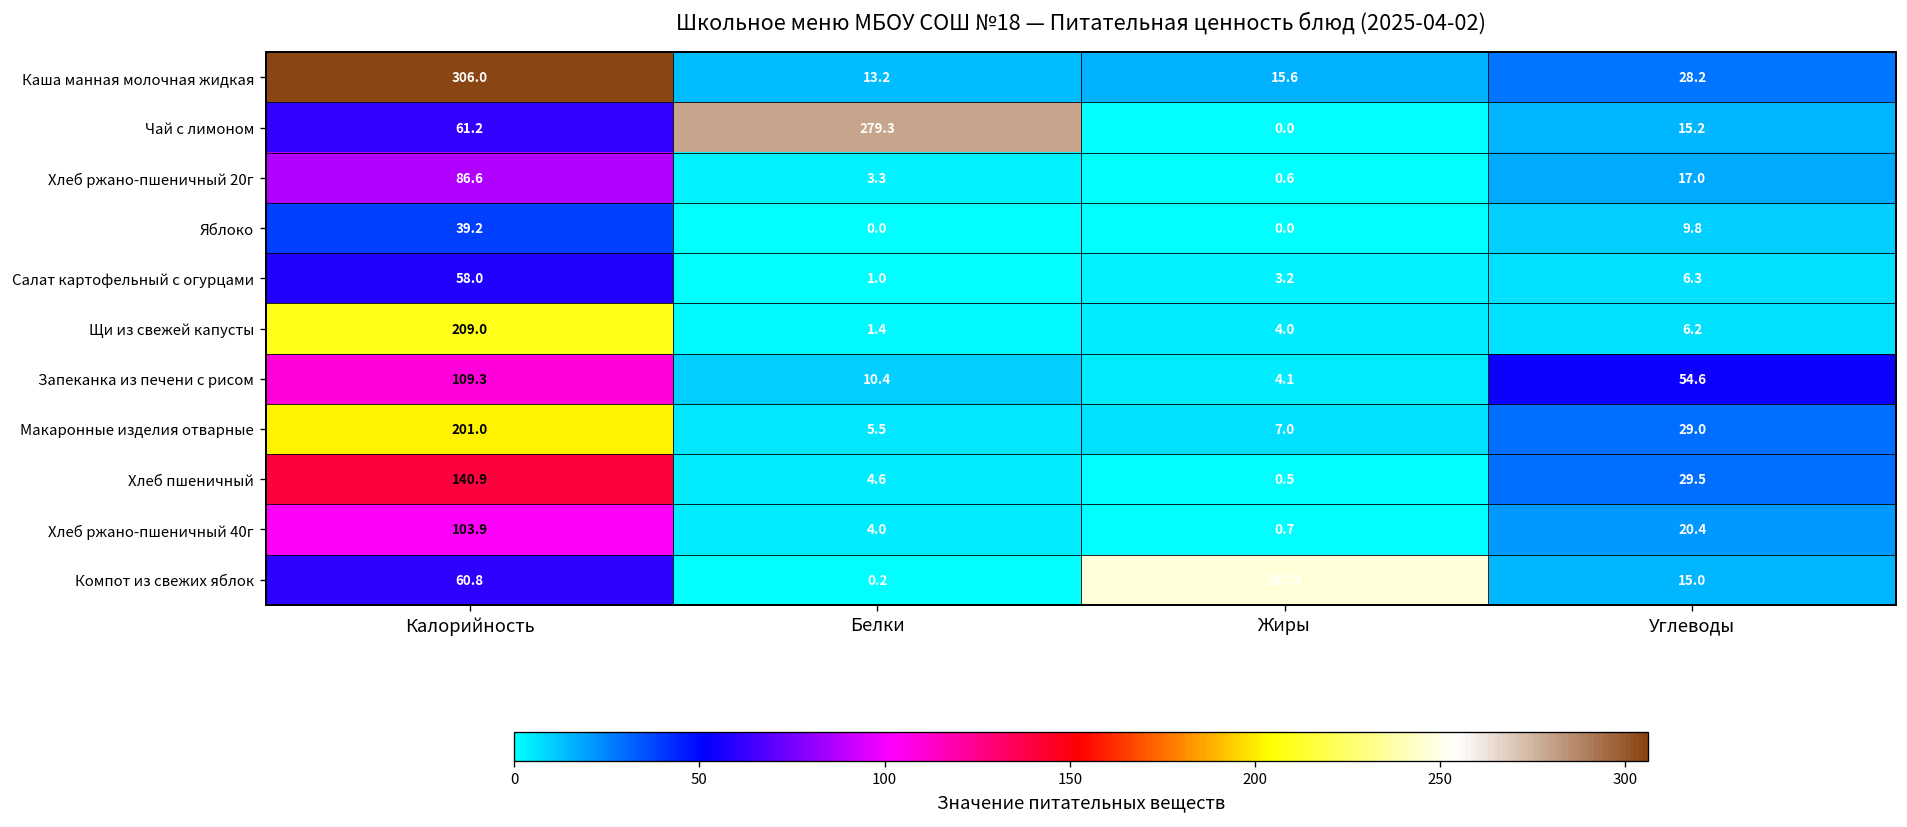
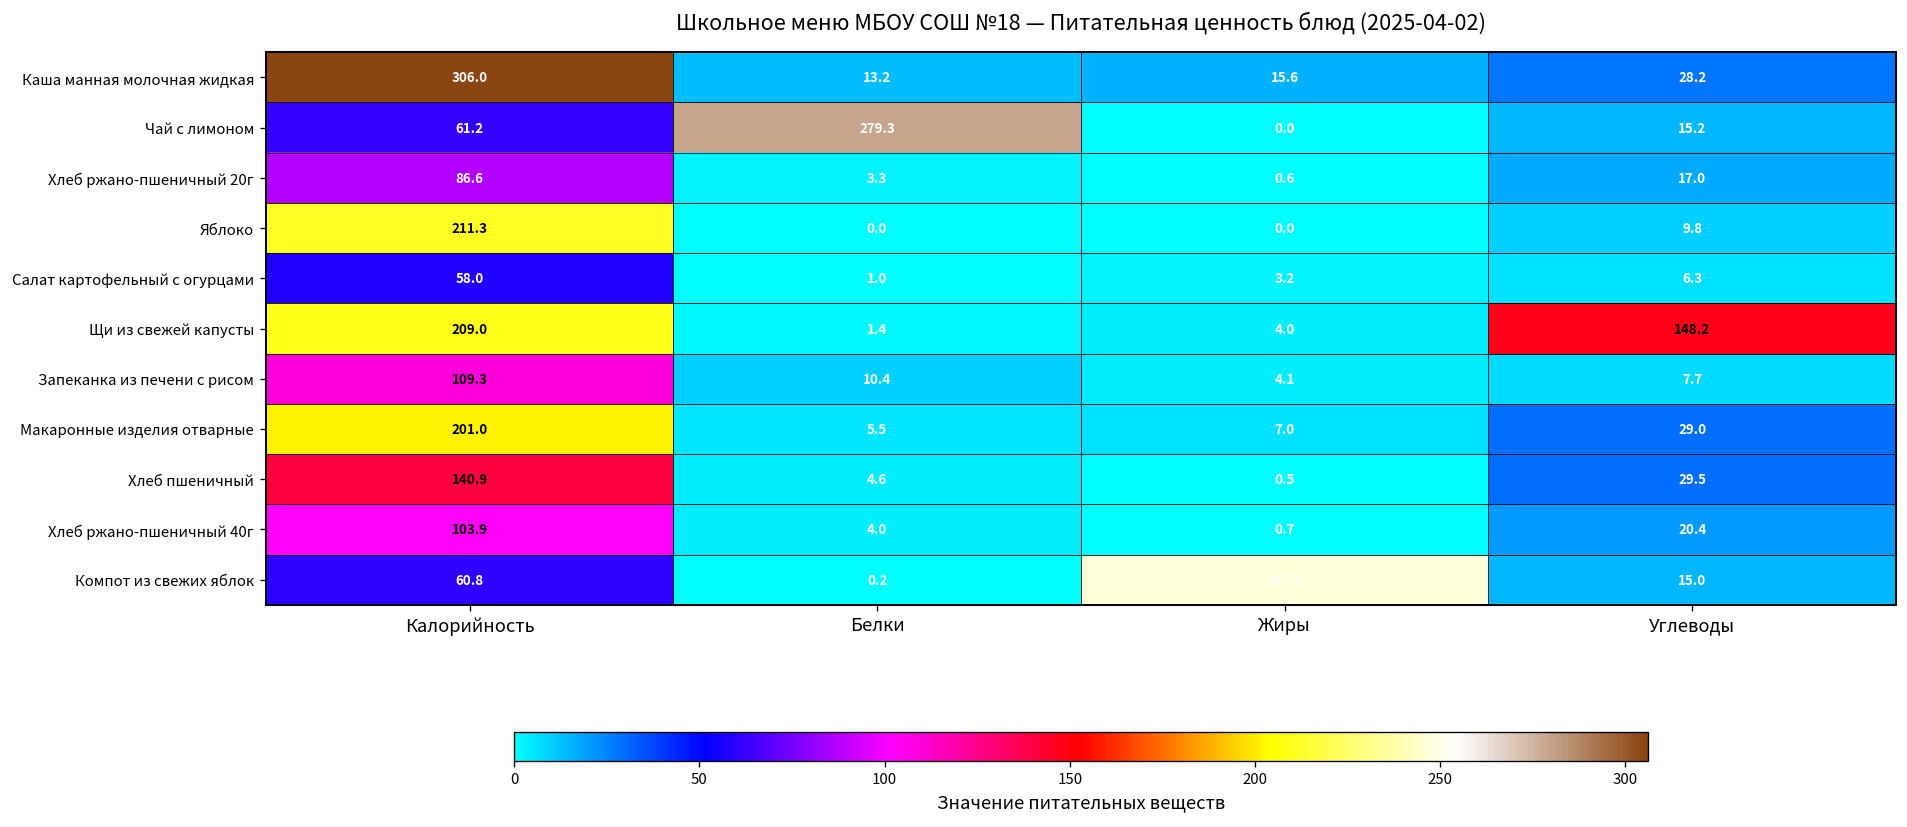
Яблоко, Калорийность: 39.2 -> 211.3
Щи из свежей капусты, Углеводы: 6.2 -> 148.2
Запеканка из печени с рисом, Углеводы: 54.6 -> 7.7
